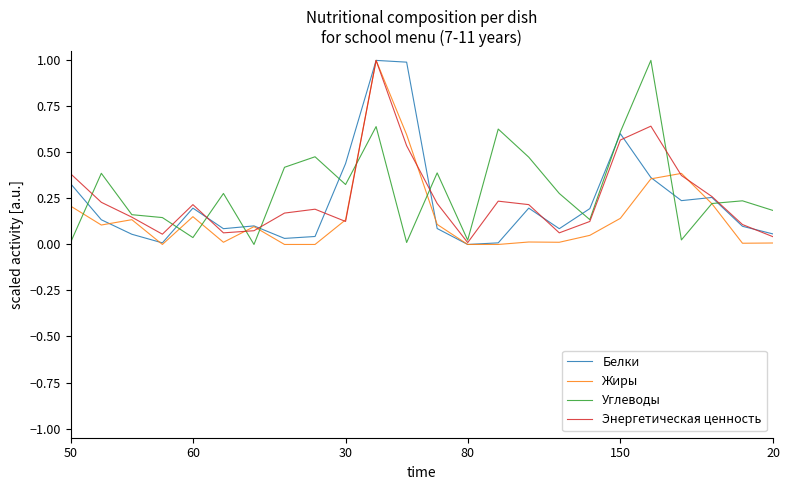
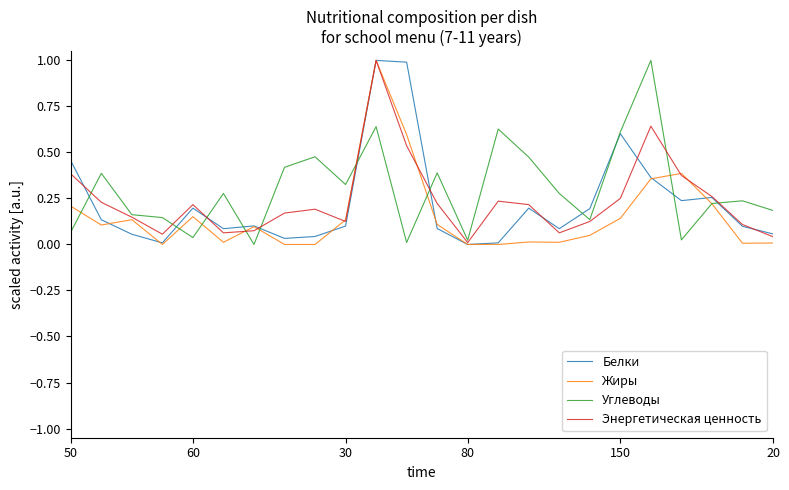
Белки, 50: 0.33 -> 0.45
Углеводы, 50: 0.01 -> 0.07
Белки, 30: 0.44 -> 0.10
Энергетическая ценность, 150: 0.57 -> 0.25
